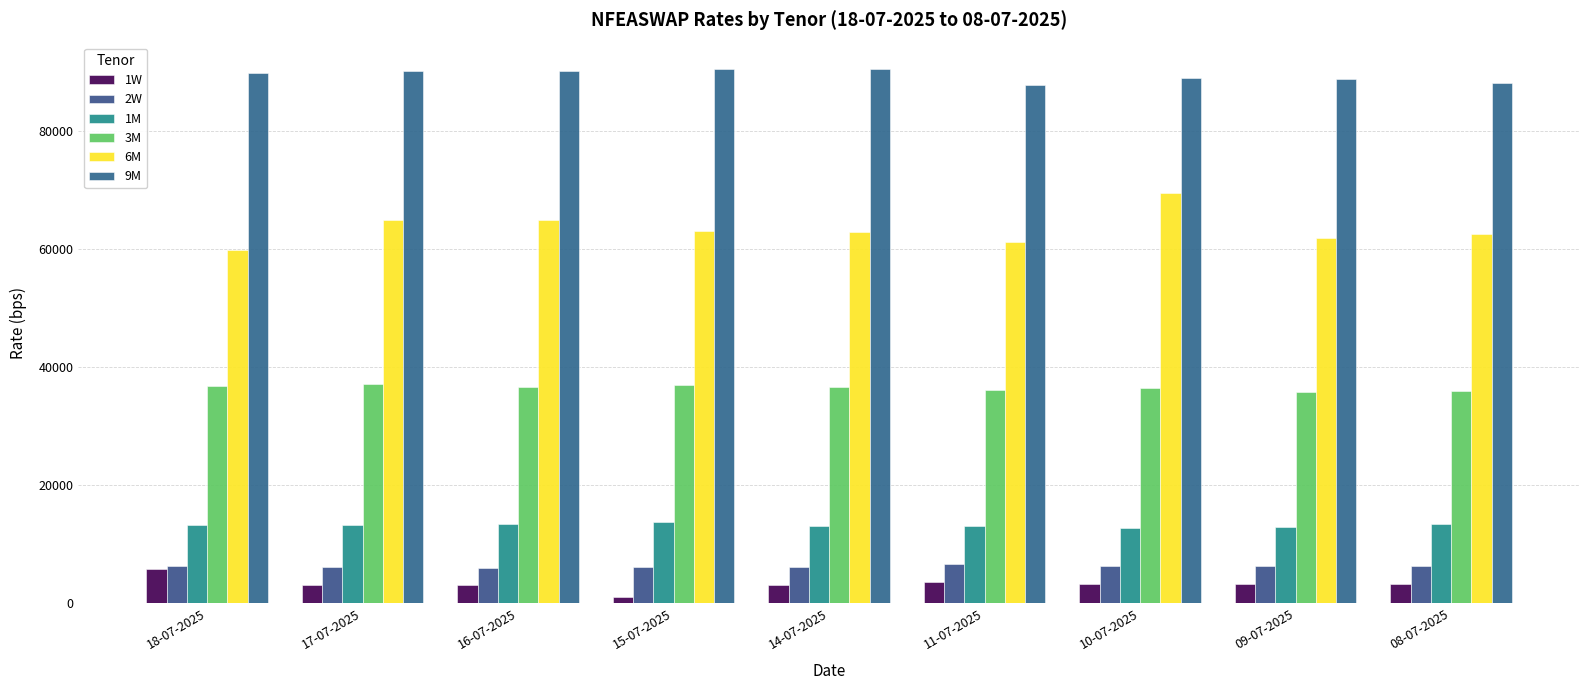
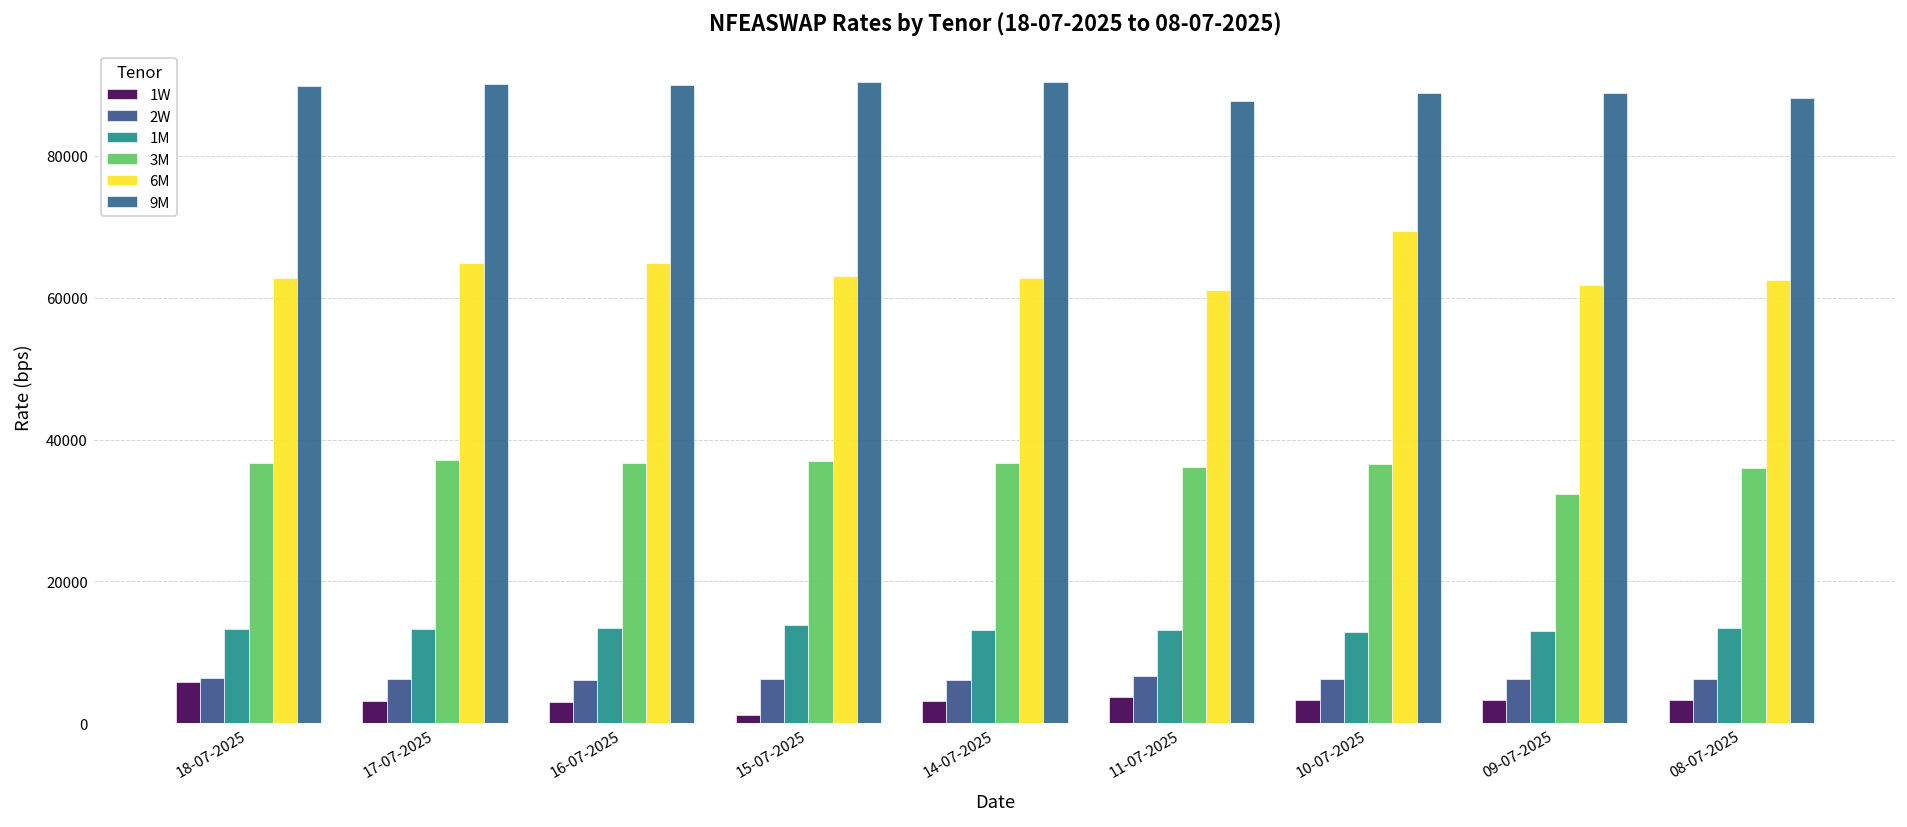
6M, 18-07-2025: 60000 -> 63000
3M, 09-07-2025: 36000 -> 32000
